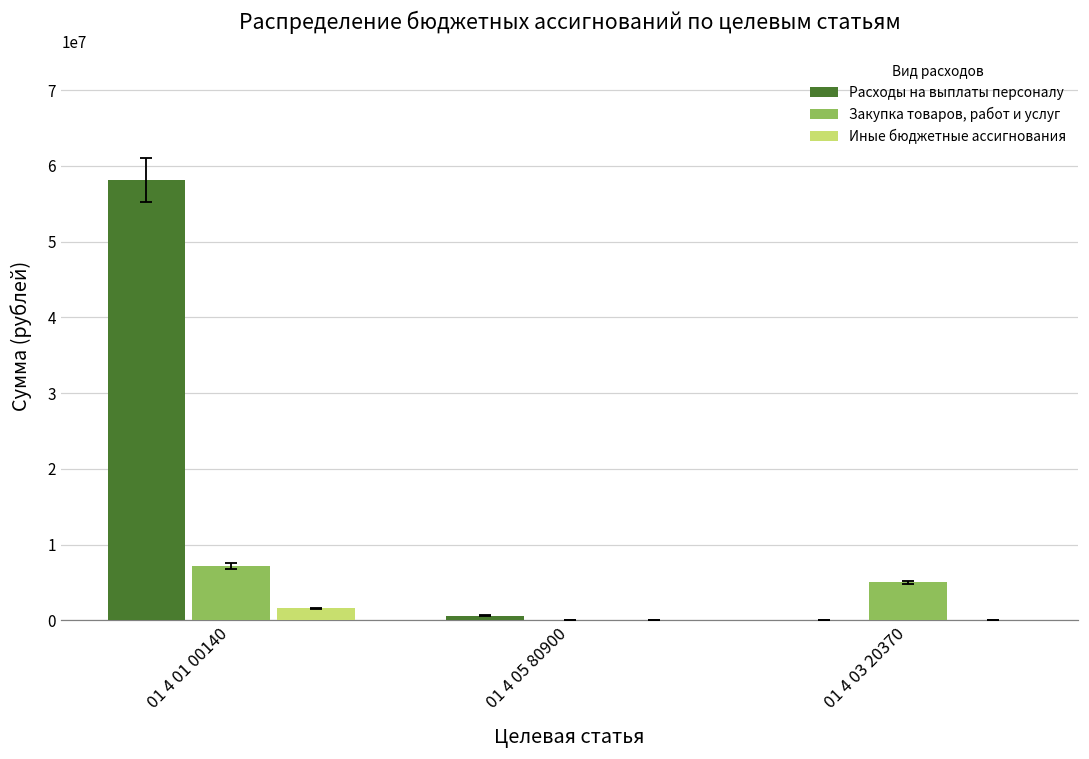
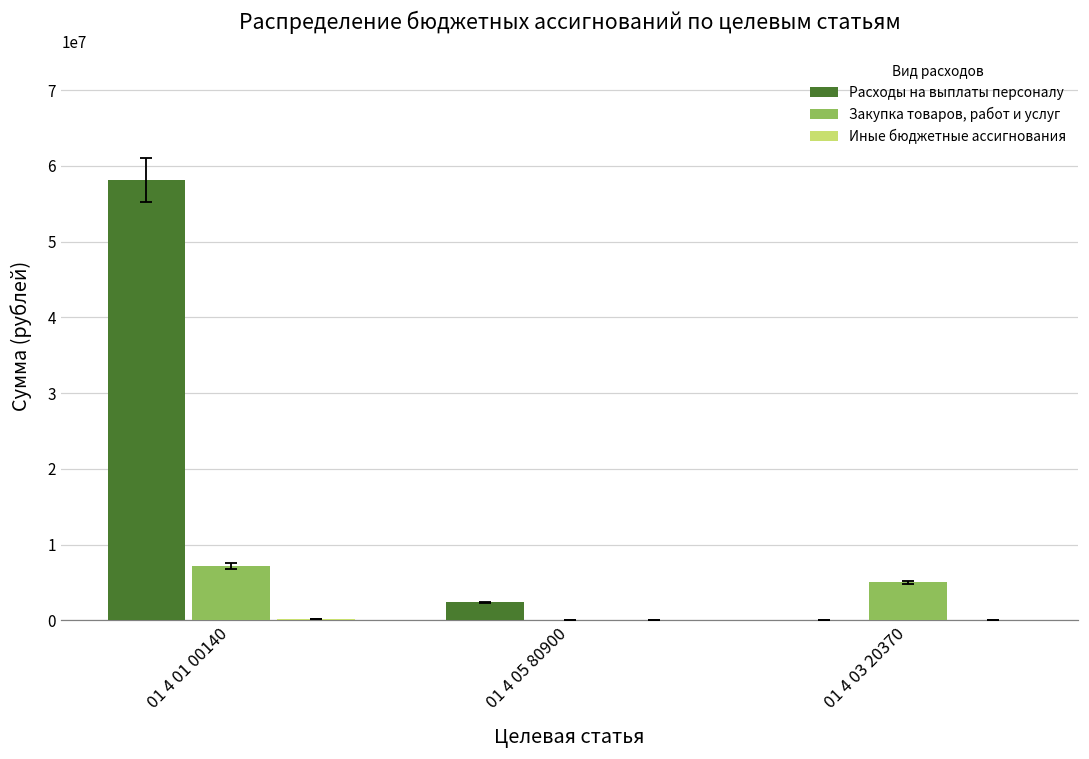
Иные бюджетные ассигнования, 01 4 01 00140: 2000000 -> 0
Расходы на выплаты персоналу, 01 4 05 80900: 1000000 -> 2000000
